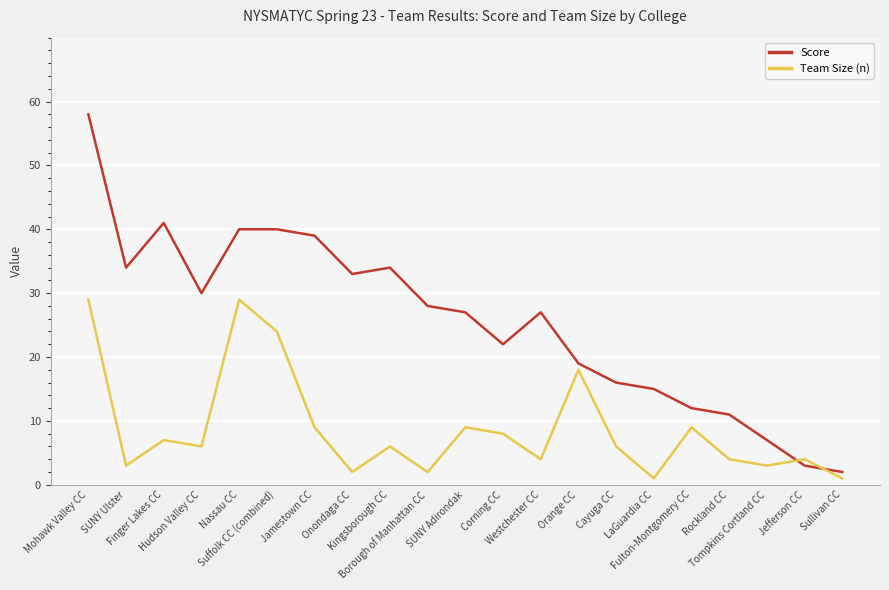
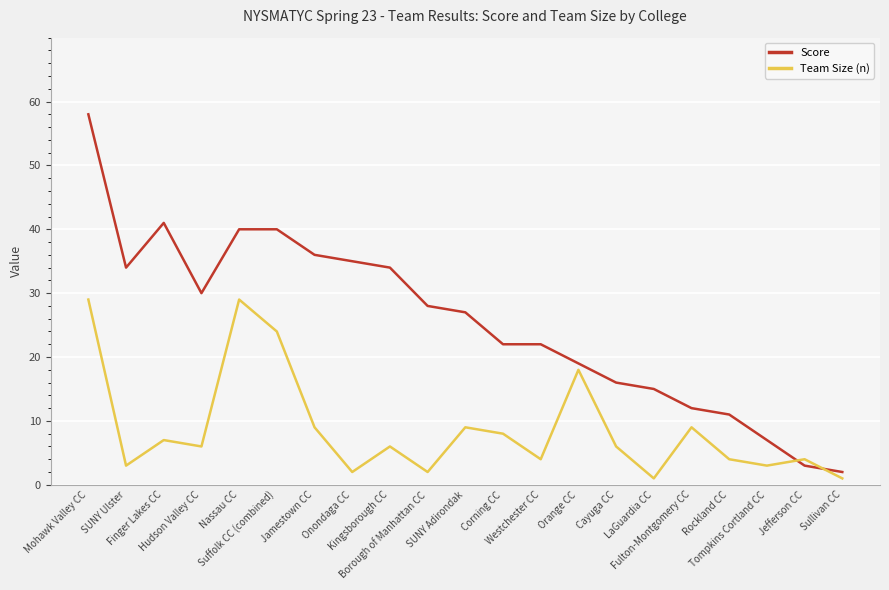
Score, Jamestown CC: 39 -> 36
Score, Onondaga CC: 33 -> 35
Score, Westchester CC: 27 -> 22
